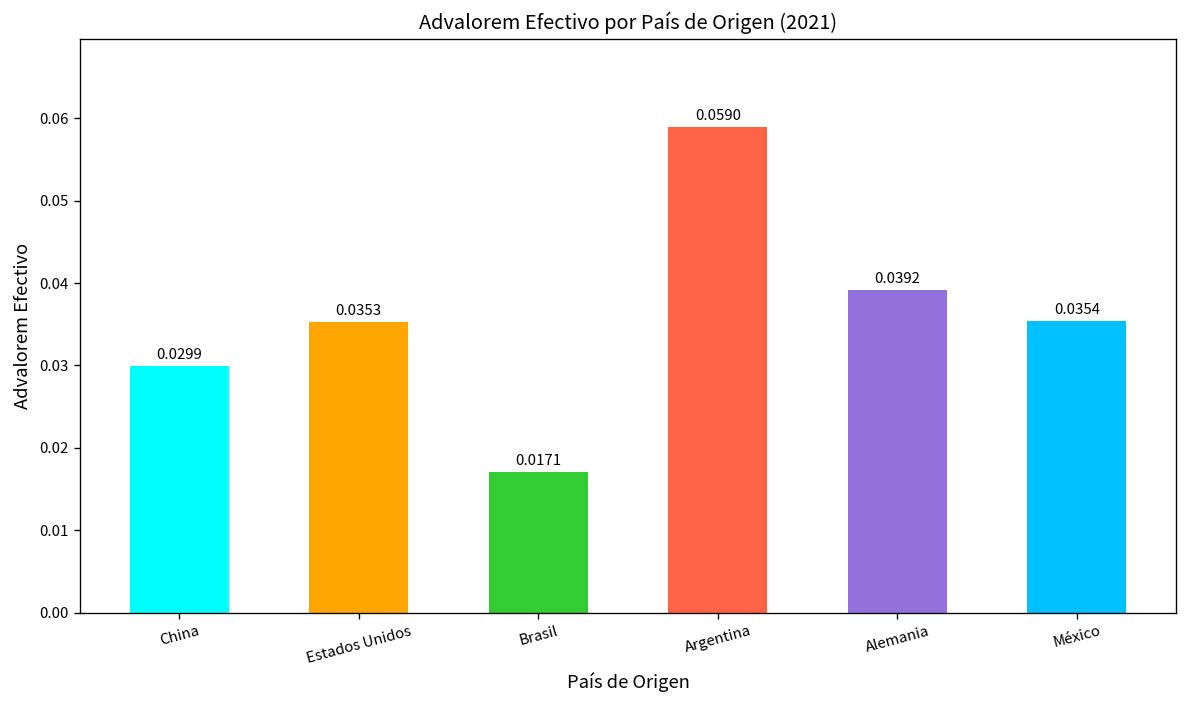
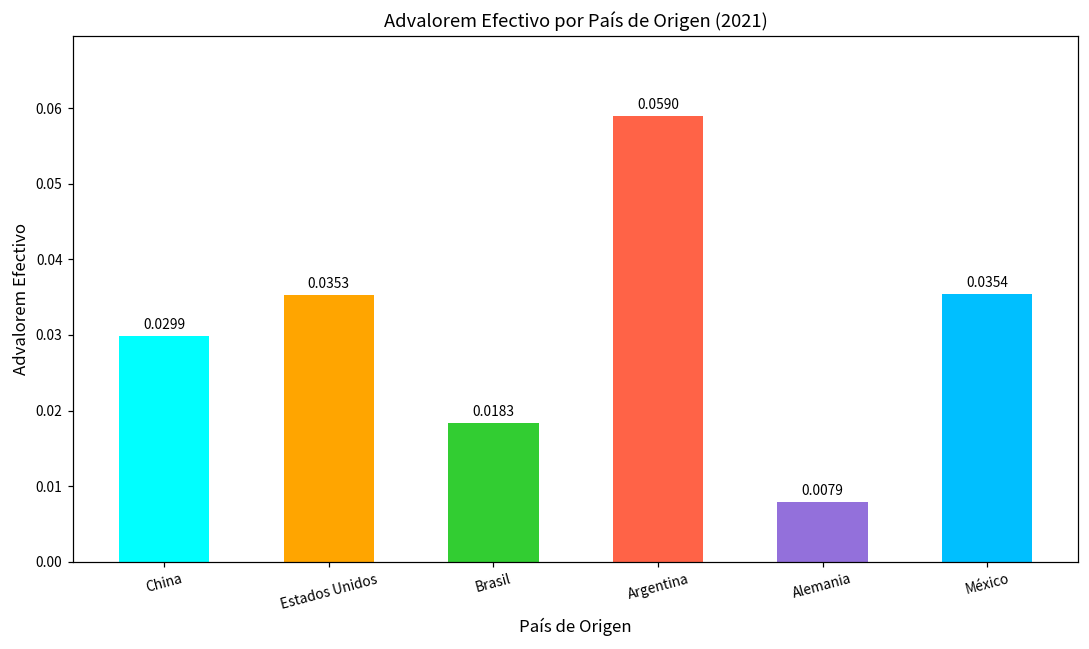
Brasil: 0.0171 -> 0.0183
Alemania: 0.0392 -> 0.0079
